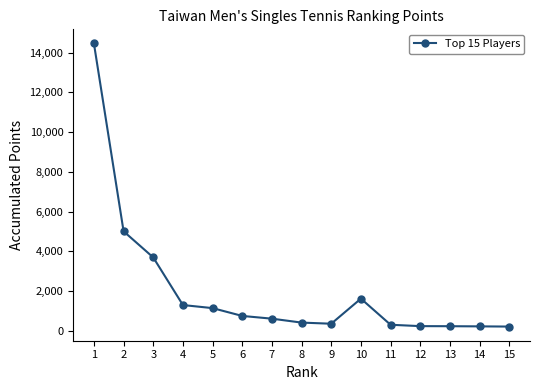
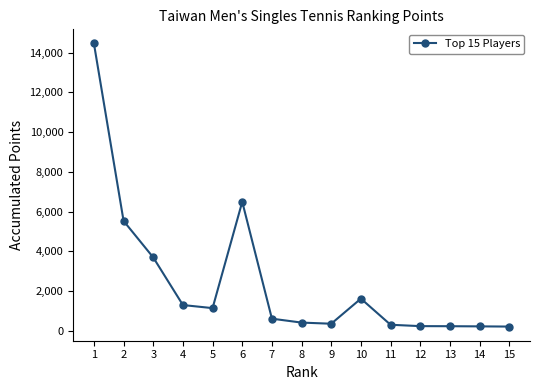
2: 5,000 -> 5,500
6: 800 -> 6,500
